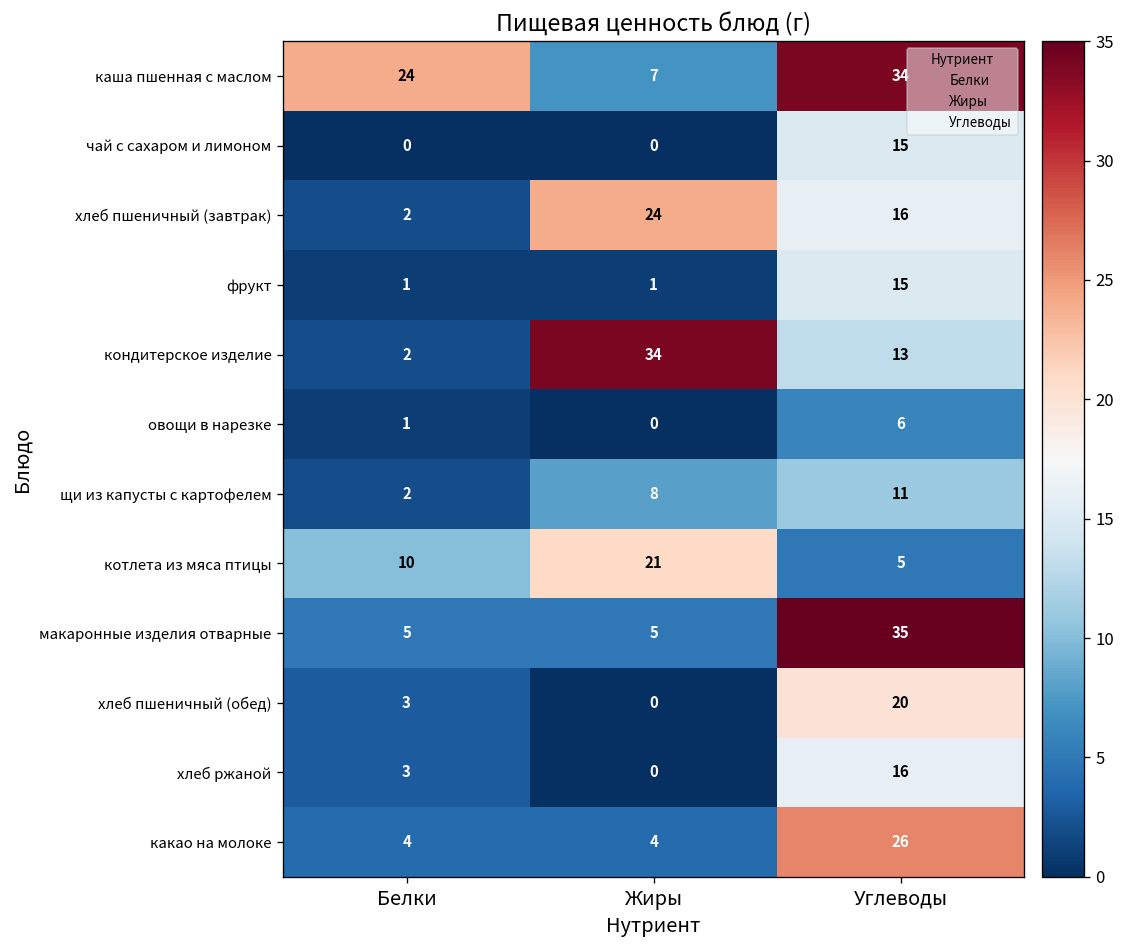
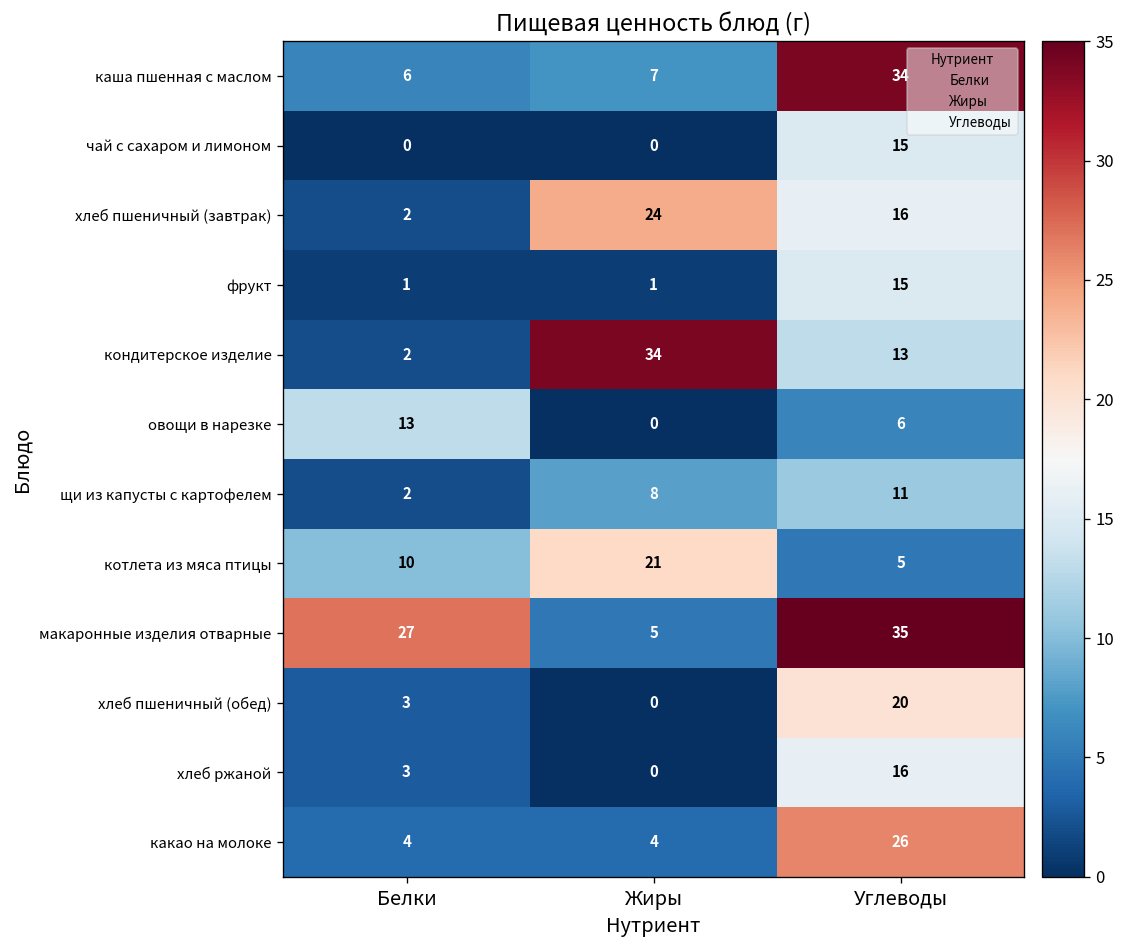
каша пшенная с маслом, Белки: 24 -> 6
овощи в нарезке, Белки: 1 -> 13
макаронные изделия отварные, Белки: 5 -> 27
